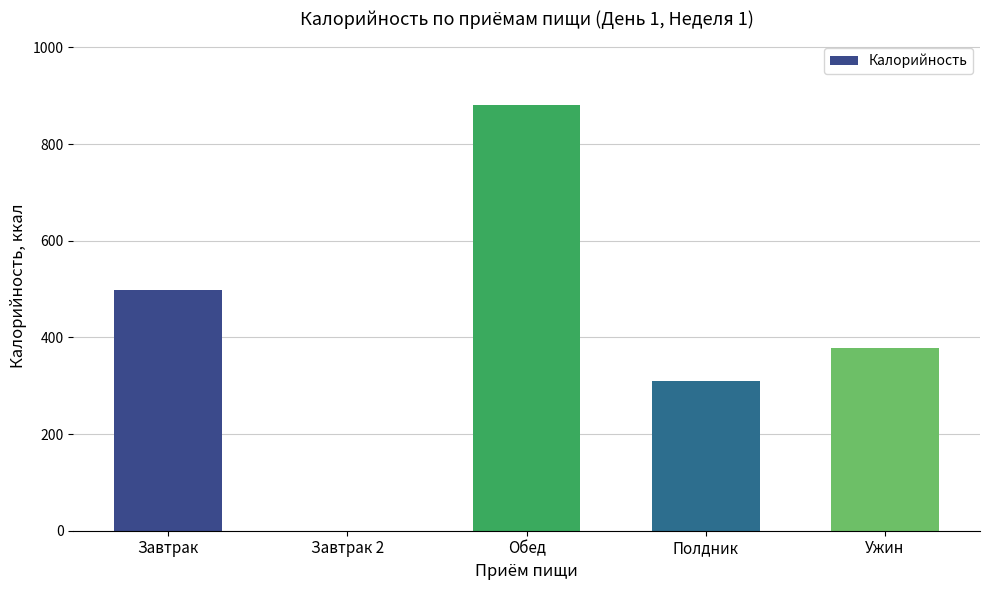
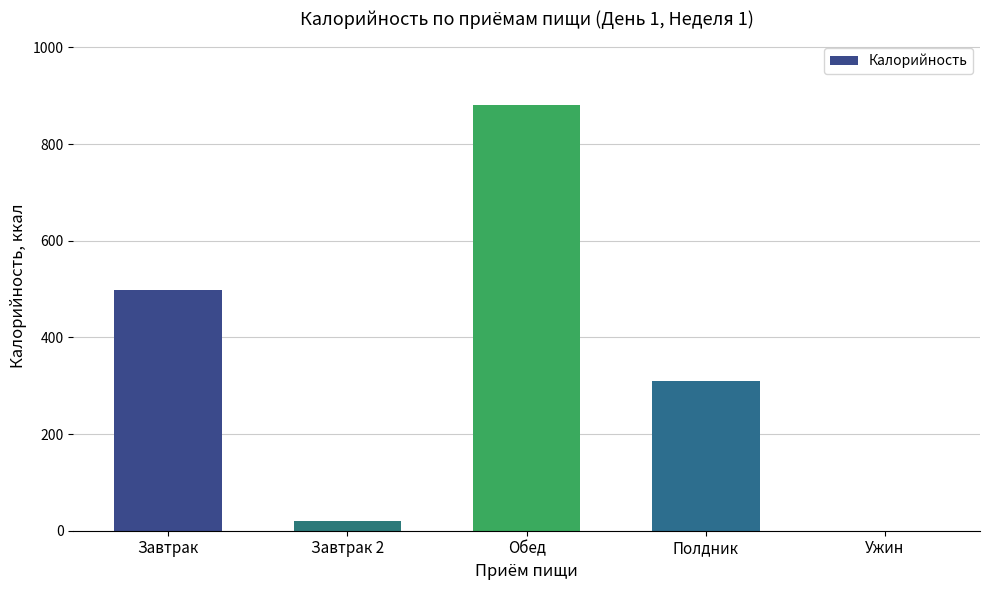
Завтрак 2: 0 -> 20
Ужин: 380 -> 0
